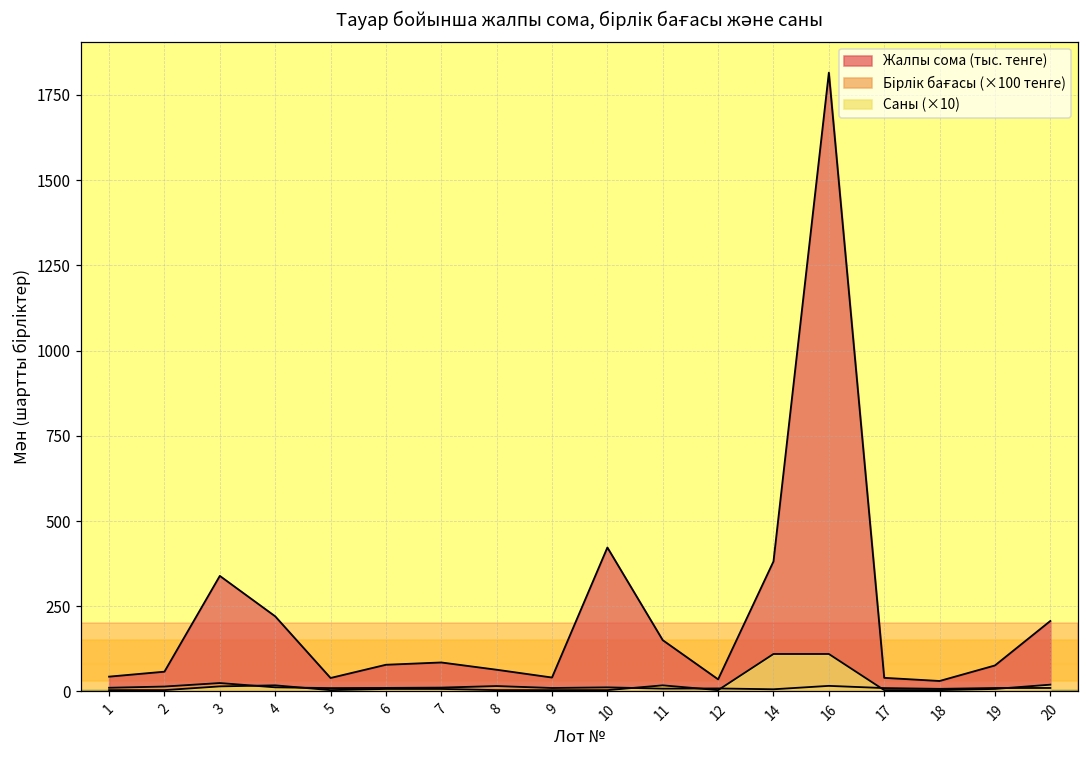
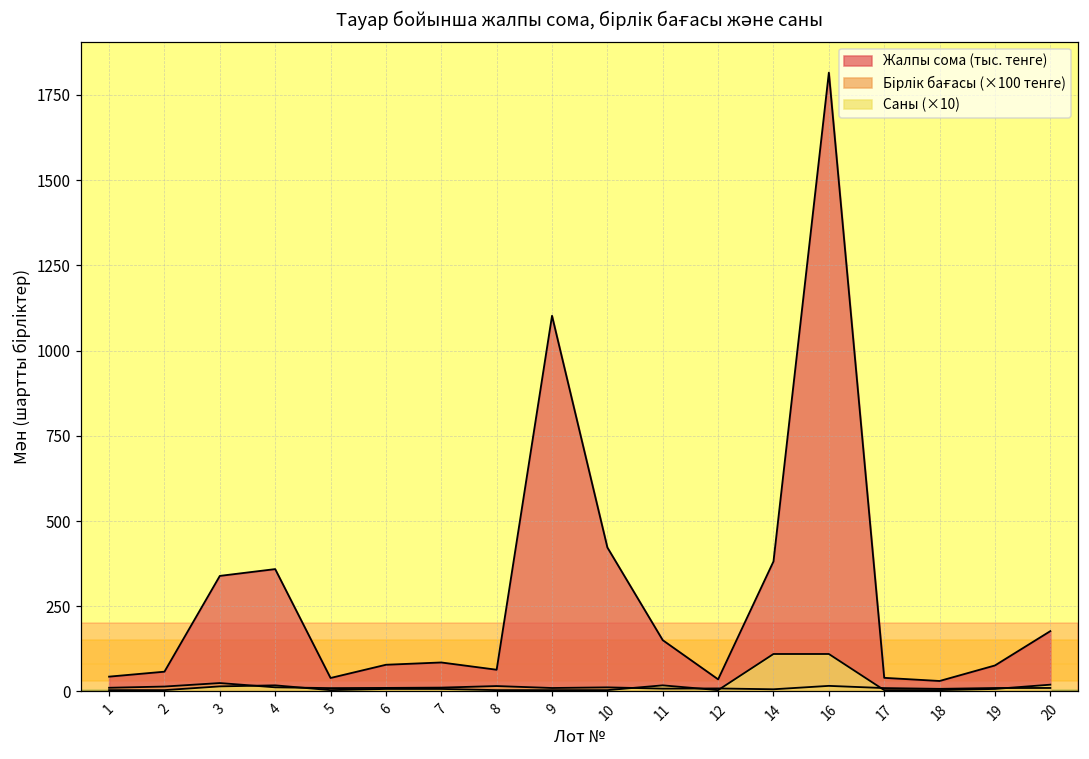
Жалпы сома (тыс. тенге), 4: 220 -> 360
Жалпы сома (тыс. тенге), 9: 40 -> 1100
Жалпы сома (тыс. тенге), 20: 210 -> 180
